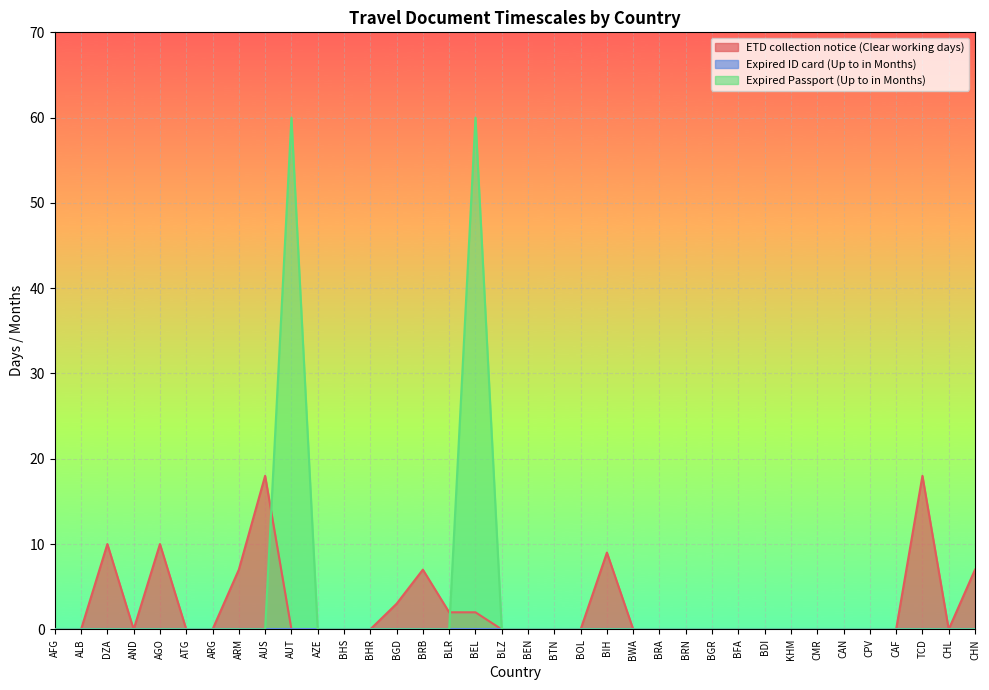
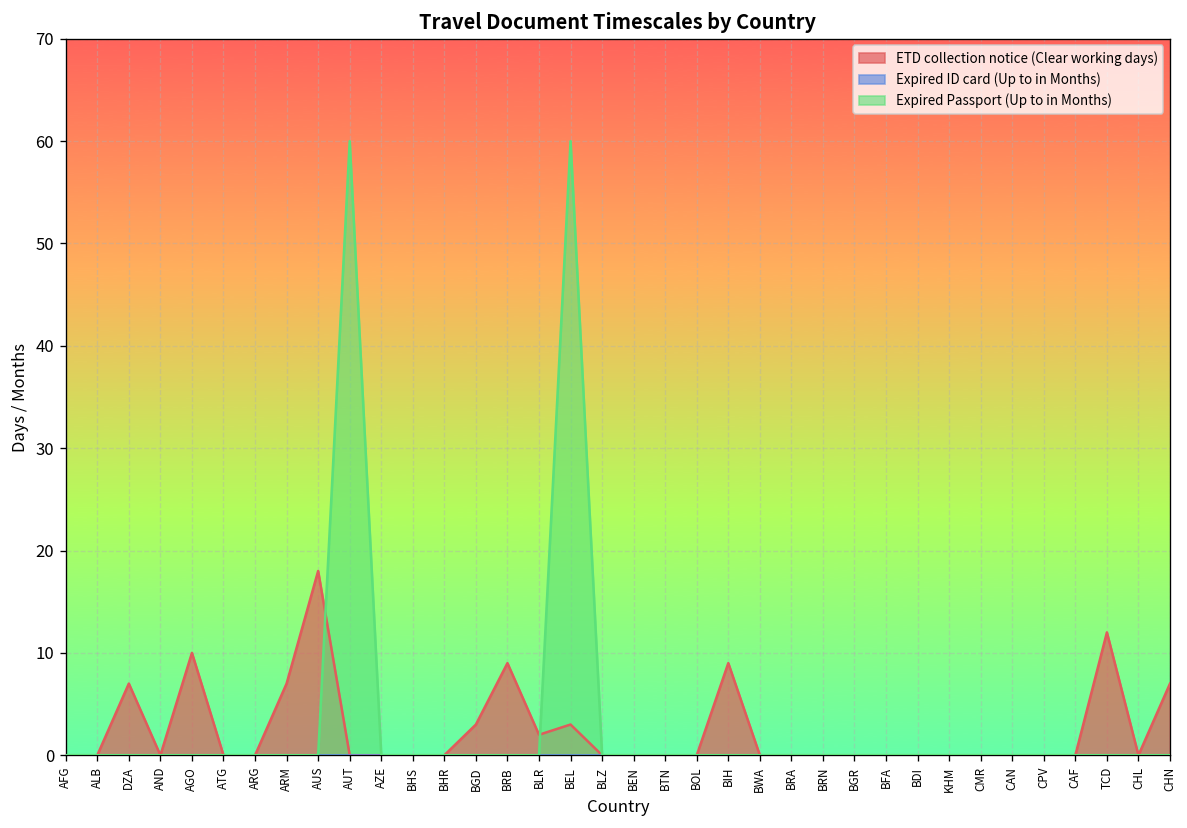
ETD collection notice (Clear working days), DZA: 10 -> 7
ETD collection notice (Clear working days), BRB: 7 -> 9
ETD collection notice (Clear working days), BEL: 2 -> 3
ETD collection notice (Clear working days), TCD: 18 -> 12
